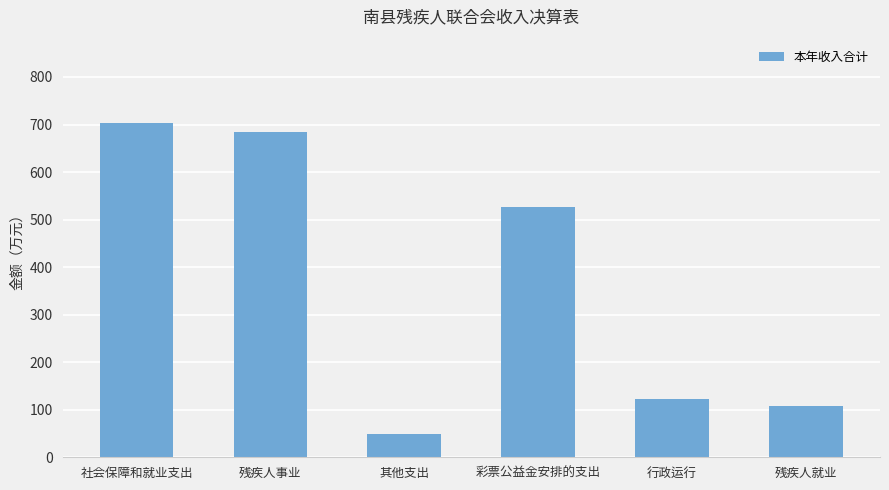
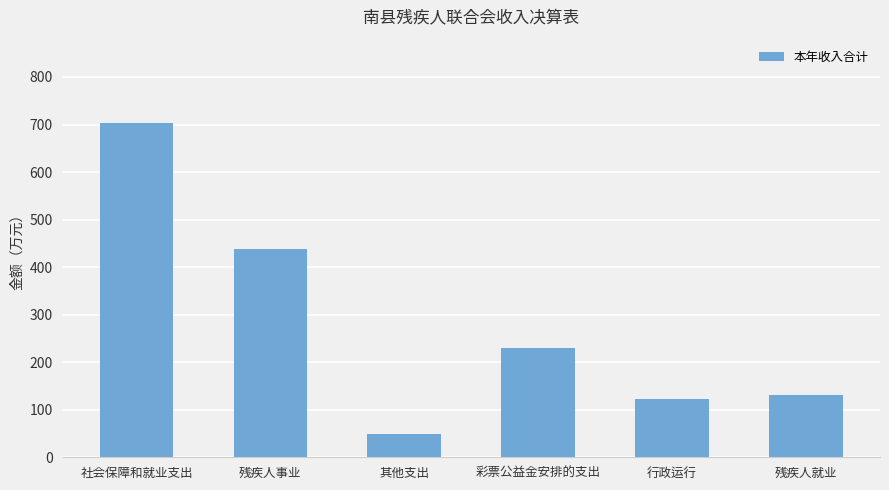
残疾人事业: 680 -> 440
彩票公益金安排的支出: 530 -> 230
残疾人就业: 110 -> 130
